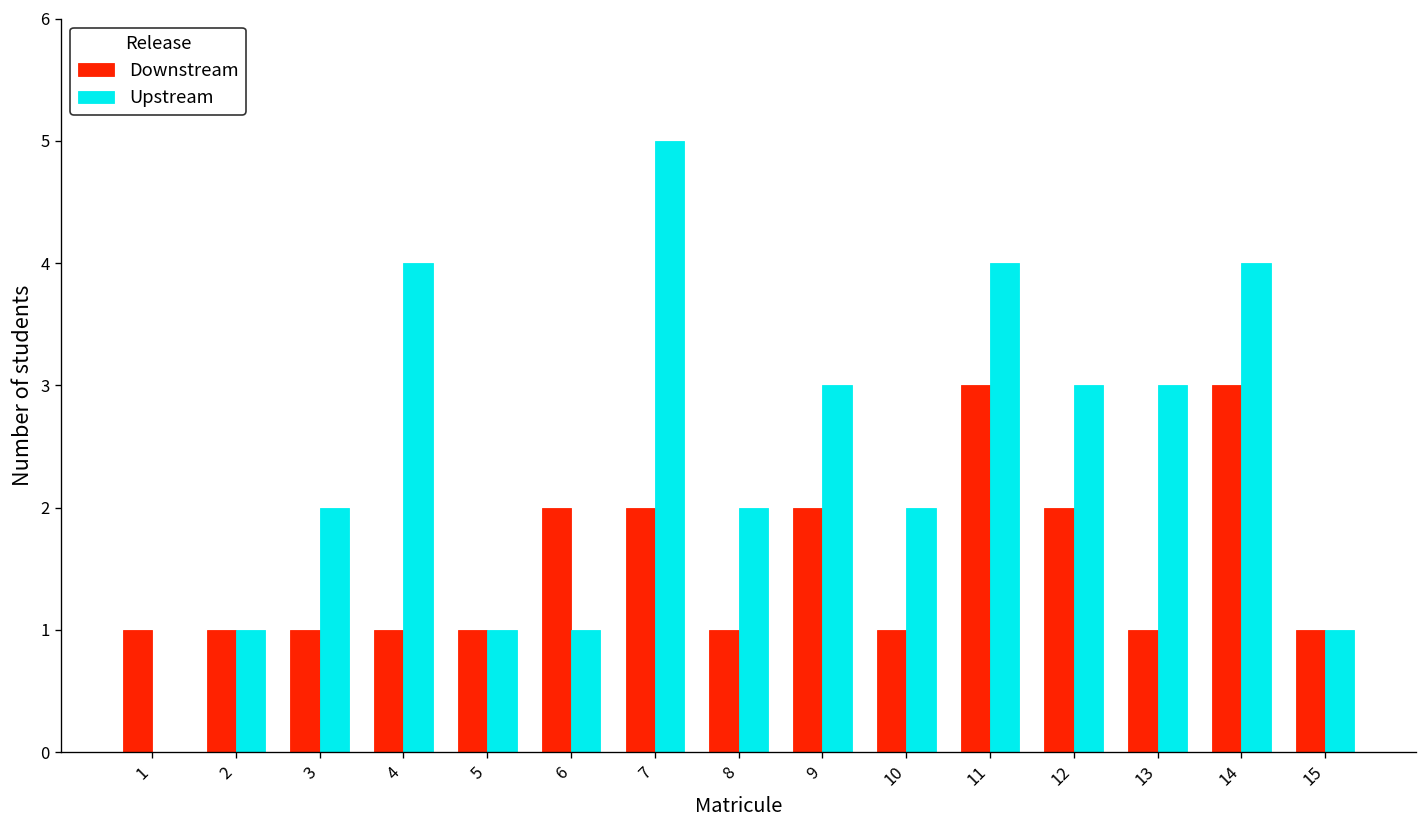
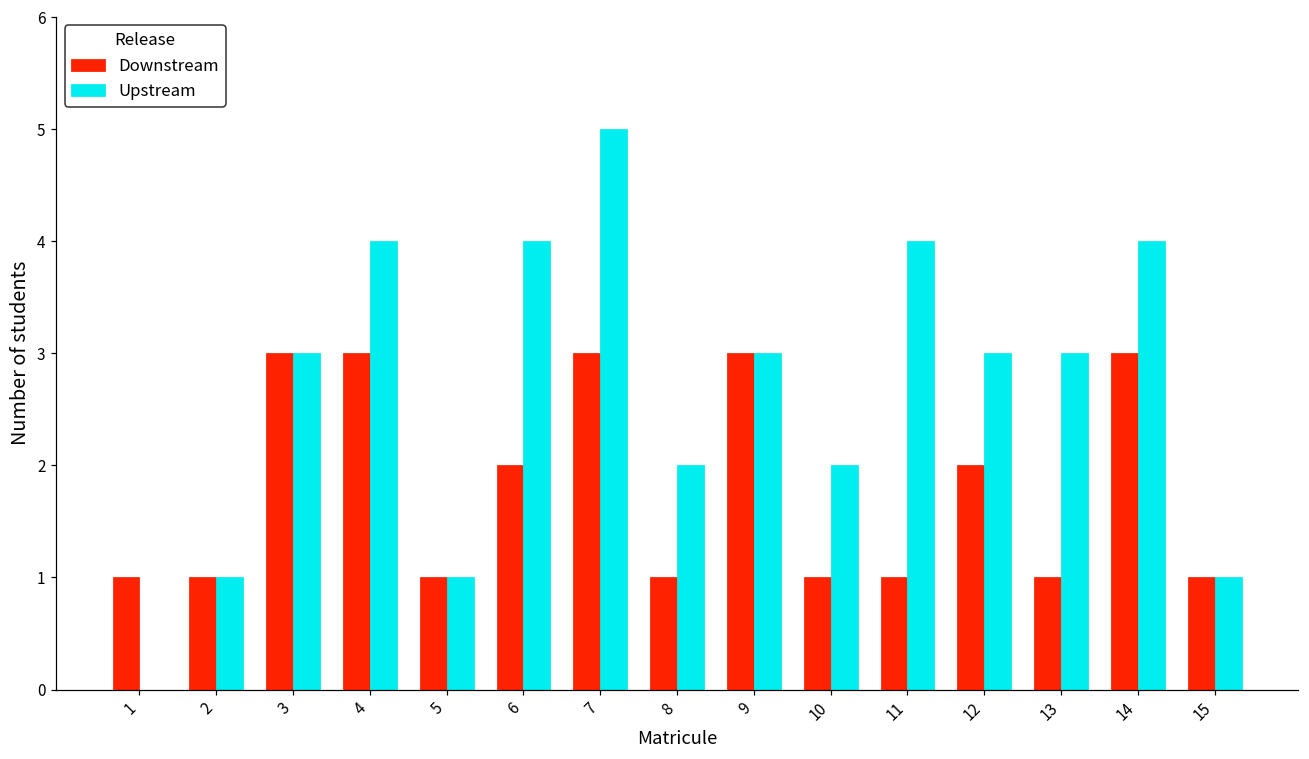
Downstream, 3: 1 -> 3
Upstream, 3: 2 -> 3
Downstream, 4: 1 -> 3
Upstream, 6: 1 -> 4
Downstream, 7: 2 -> 3
Downstream, 9: 2 -> 3
Downstream, 11: 3 -> 1
